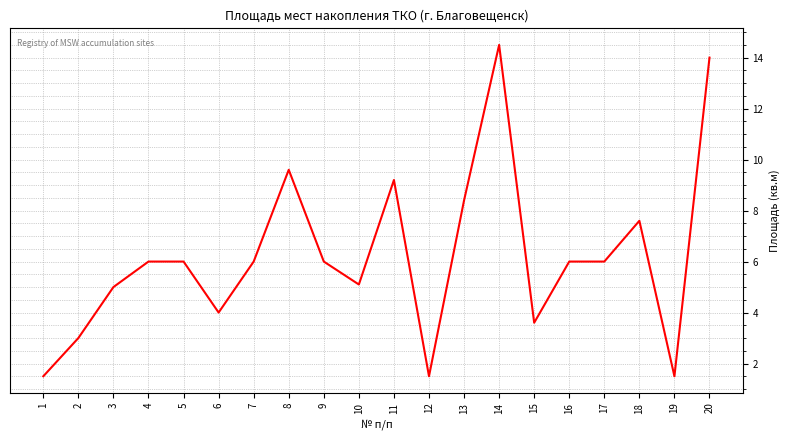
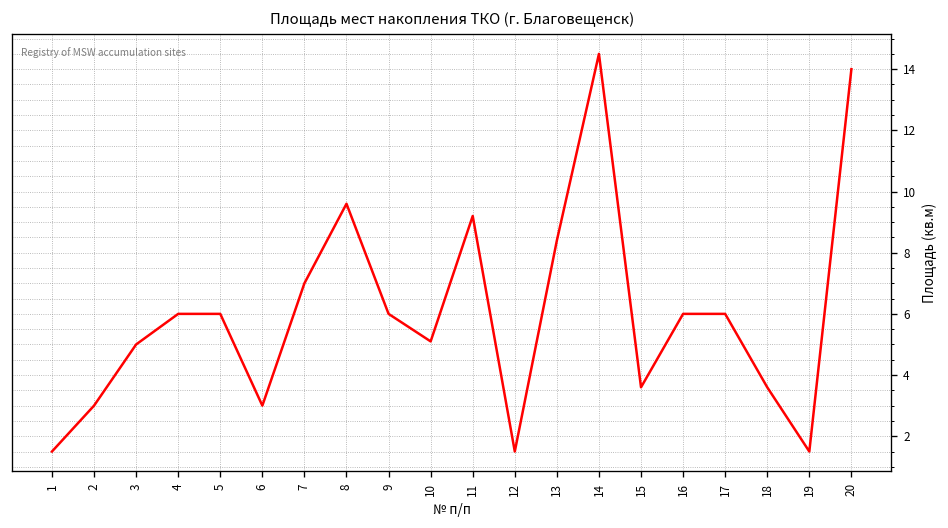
6: 4 -> 3
7: 6 -> 7
18: 7.6 -> 3.6
